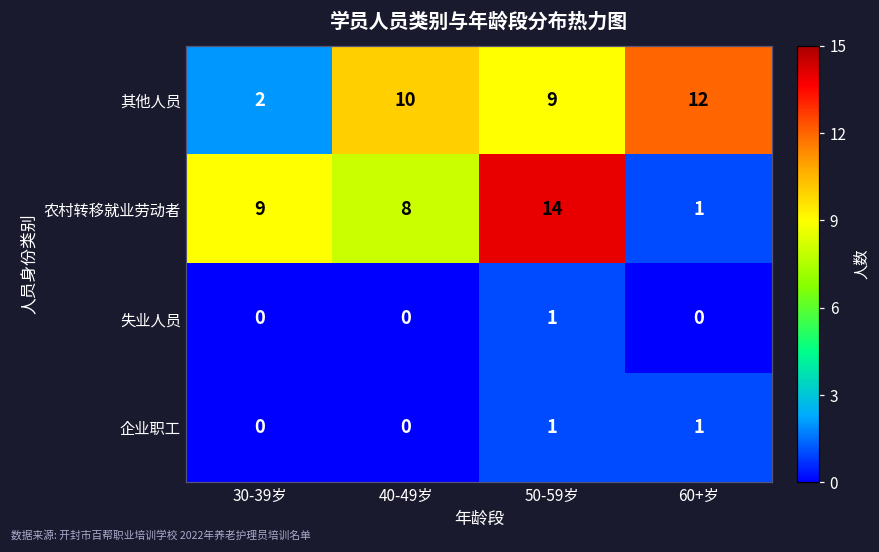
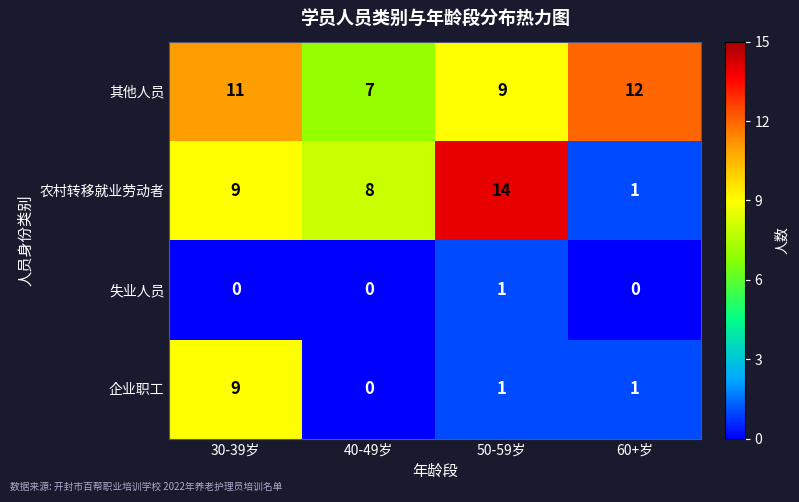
其他人员, 30-39岁: 2 -> 11
其他人员, 40-49岁: 10 -> 7
企业职工, 30-39岁: 0 -> 9
